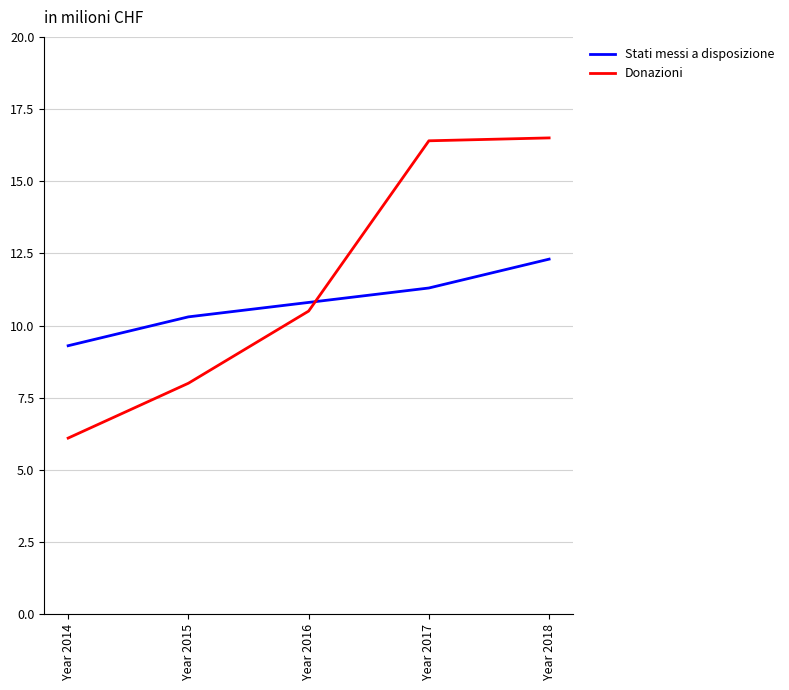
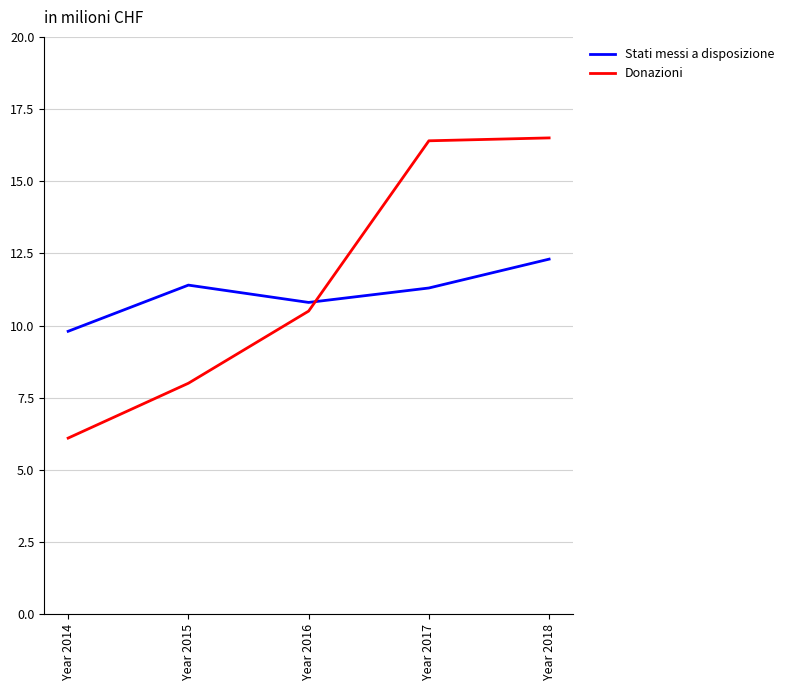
Stati messi a disposizione, Year 2014: 9.3 -> 9.8
Stati messi a disposizione, Year 2015: 10.3 -> 11.4
